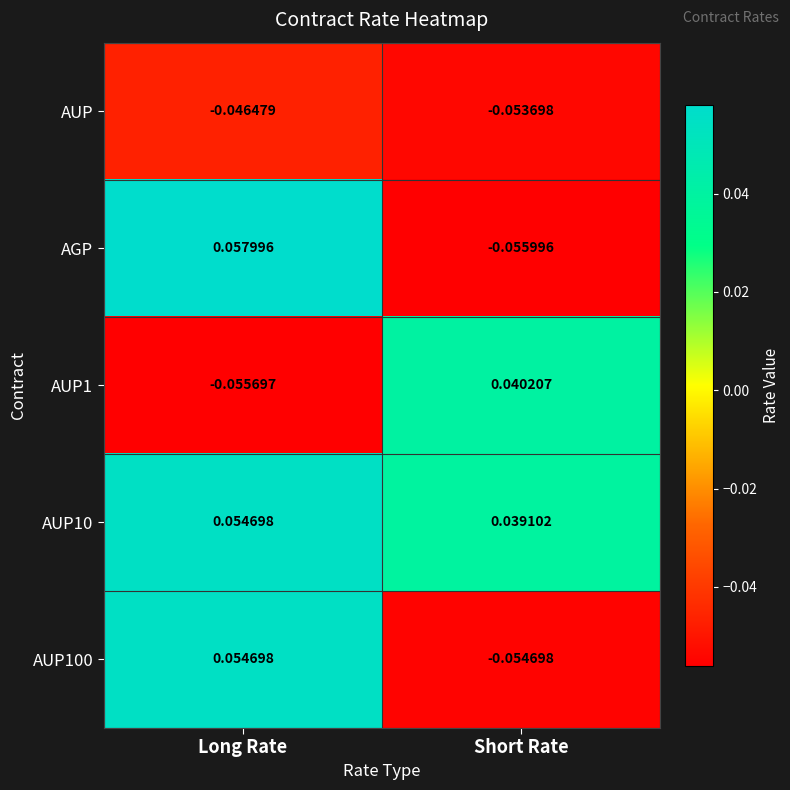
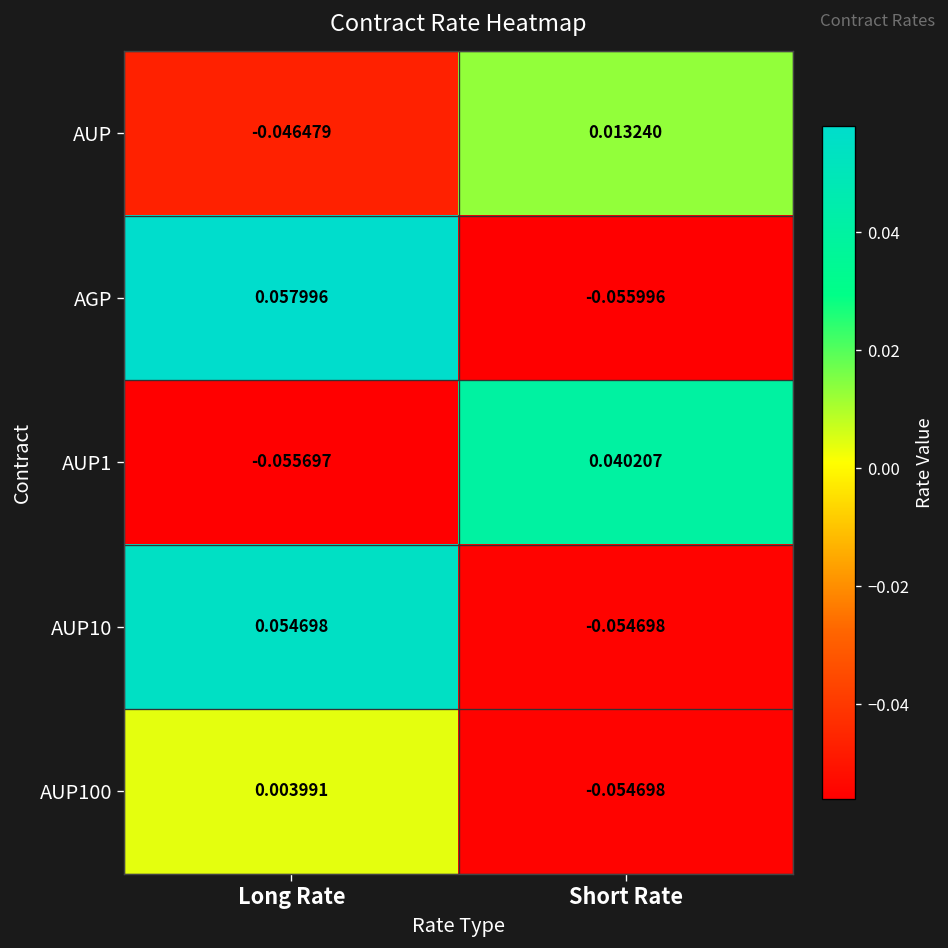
AUP, Short Rate: -0.053698 -> 0.013240
AUP10, Short Rate: 0.039102 -> -0.054698
AUP100, Long Rate: 0.054698 -> 0.003991
